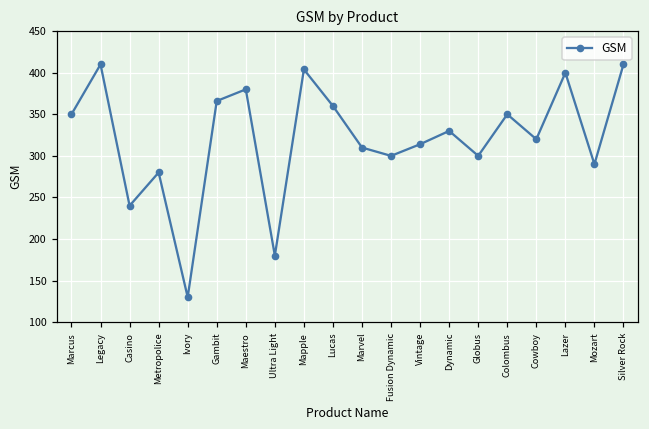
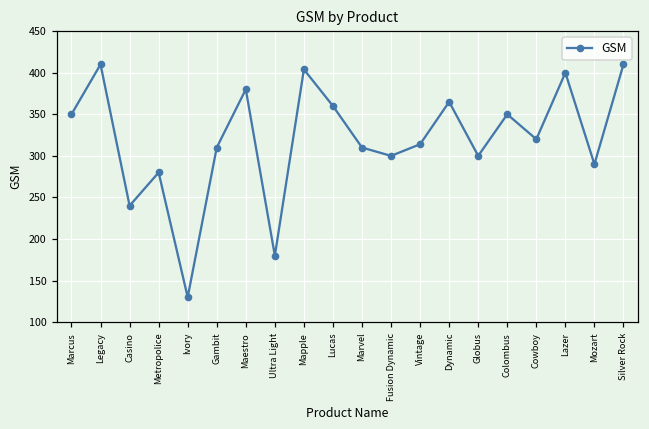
Gambit: 370 -> 310
Dynamic: 330 -> 370
